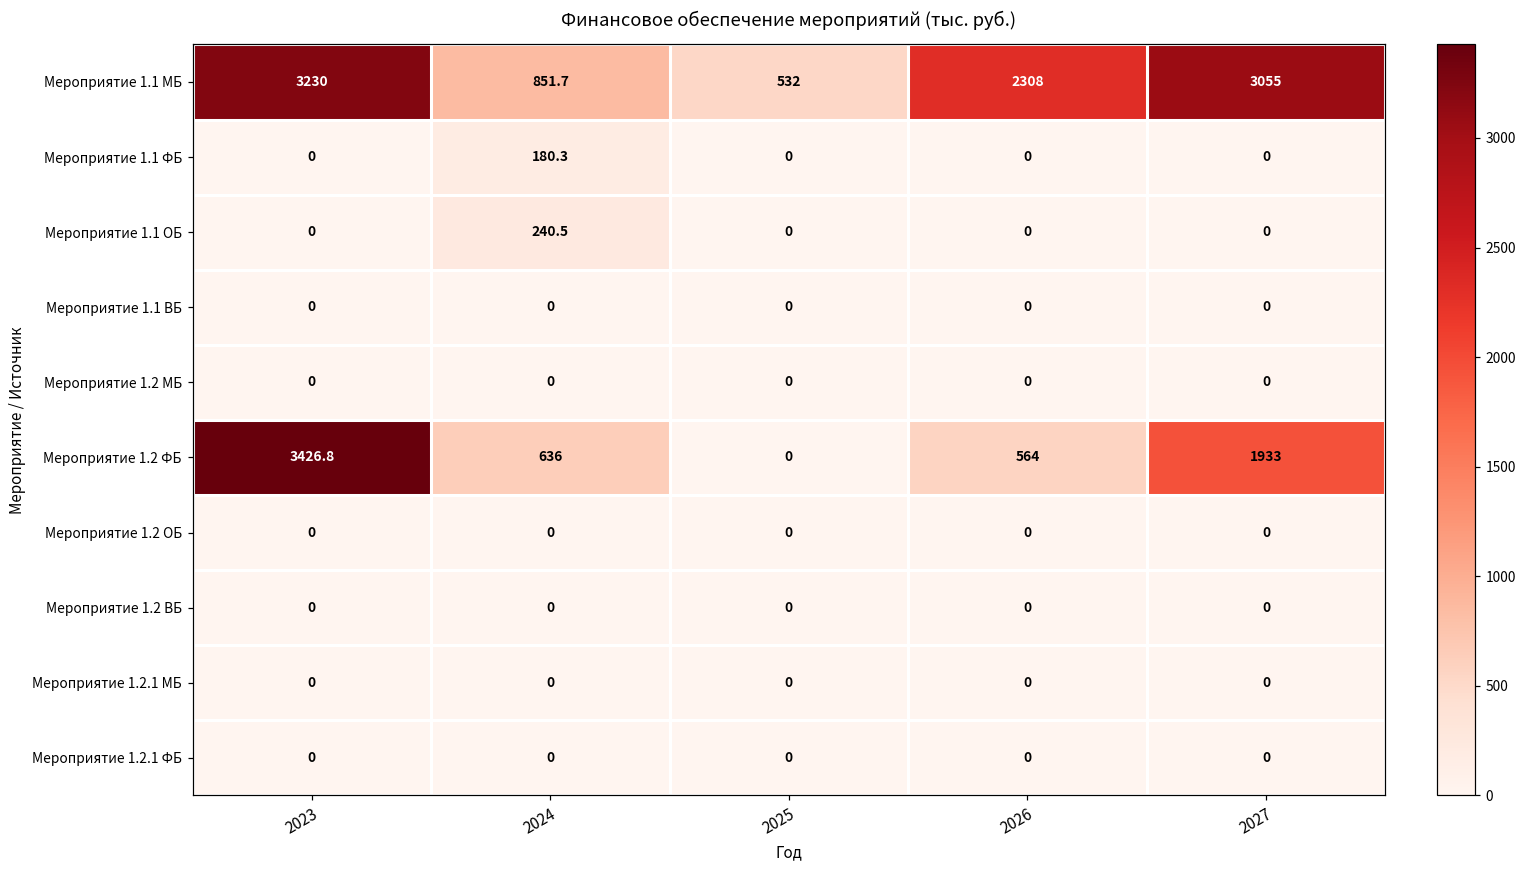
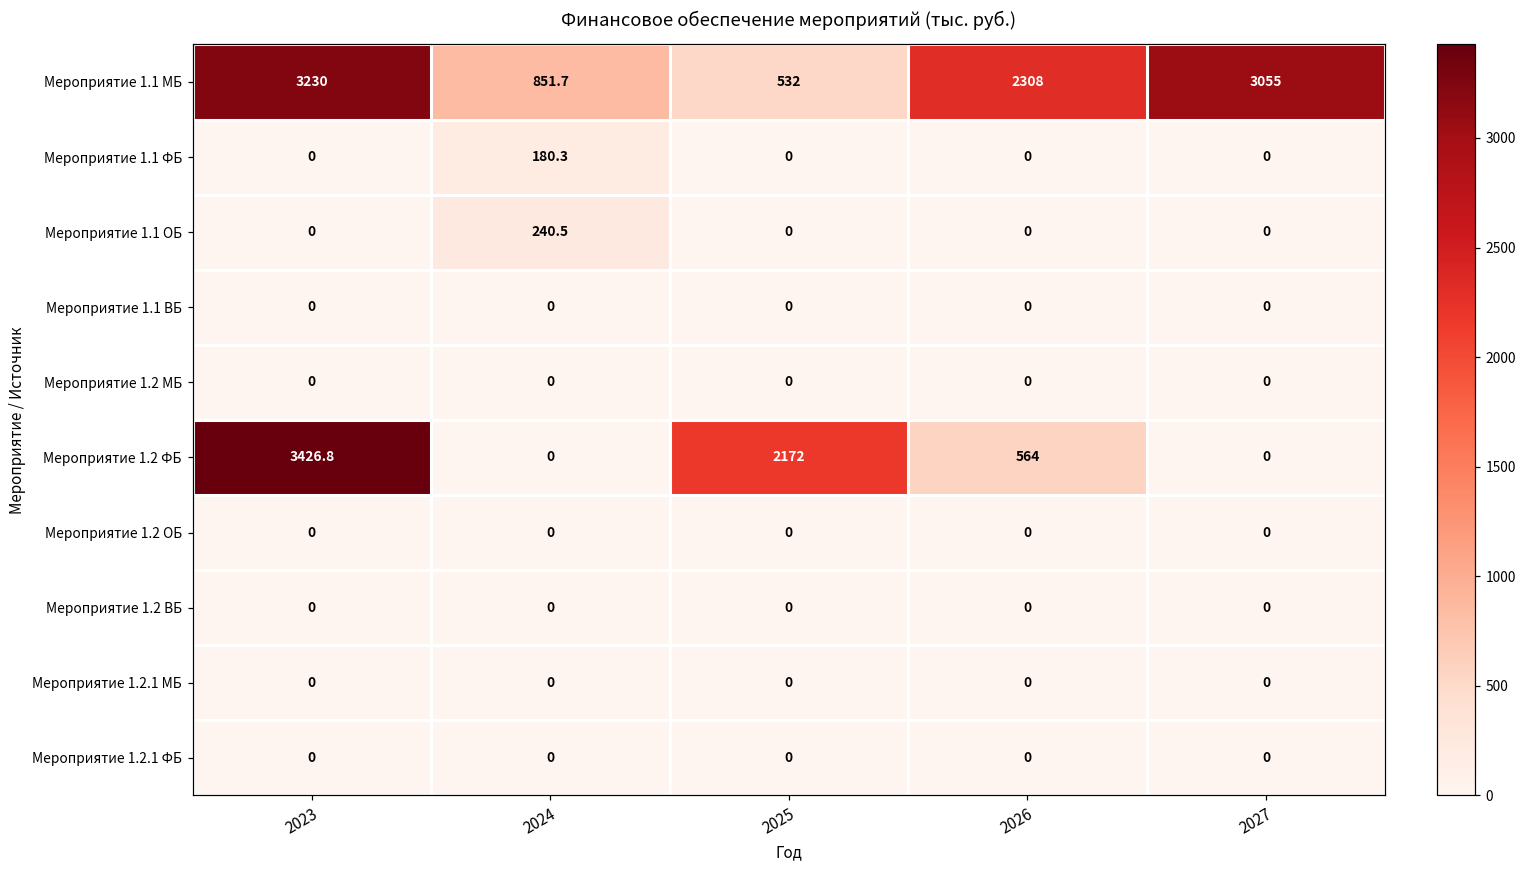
Мероприятие 1.2 ФБ, 2024: 636 -> 0
Мероприятие 1.2 ФБ, 2025: 0 -> 2172
Мероприятие 1.2 ФБ, 2027: 1933 -> 0
